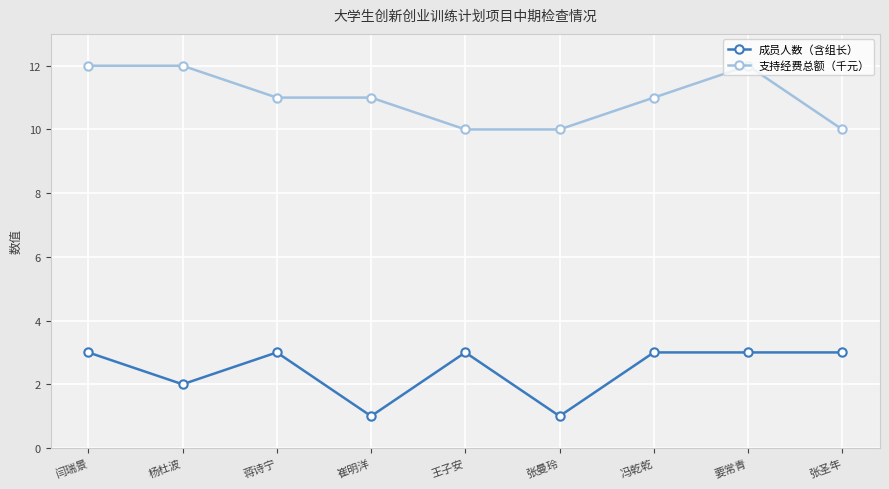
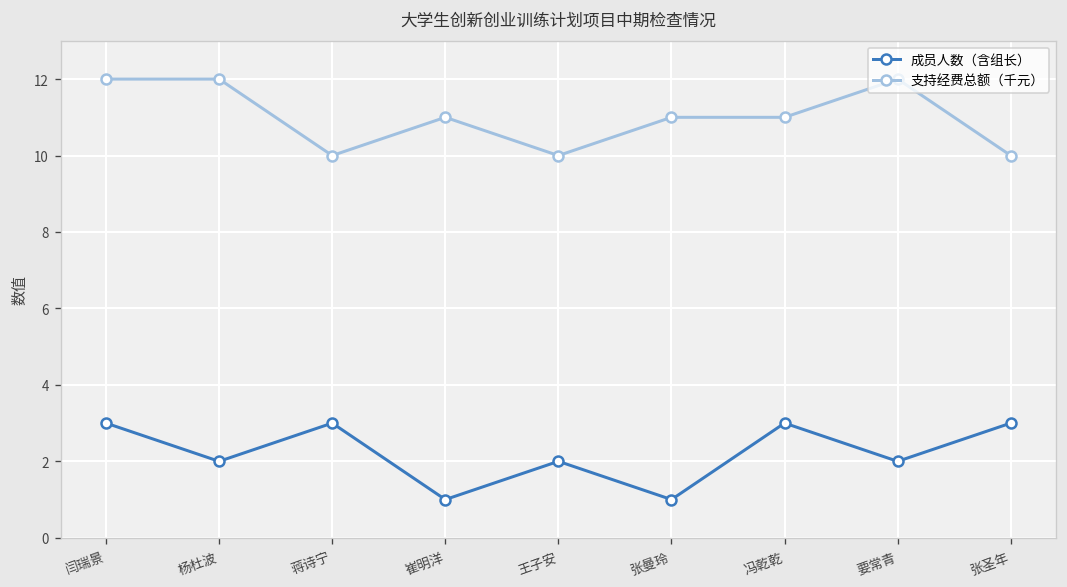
支持经费总额（千元）, 蒋诗宁: 11 -> 10
成员人数（含组长）, 王子安: 3 -> 2
支持经费总额（千元）, 张曼玲: 10 -> 11
成员人数（含组长）, 要常青: 3 -> 2
